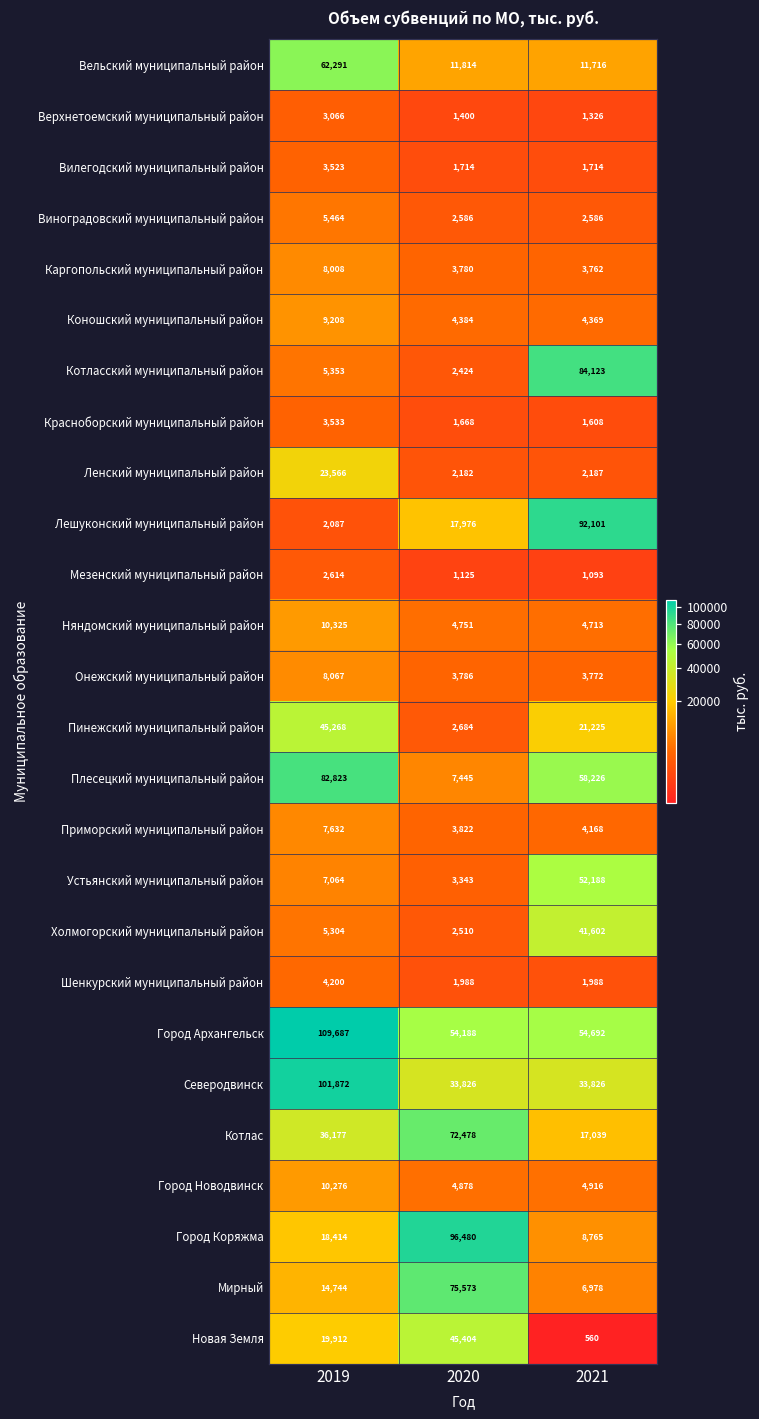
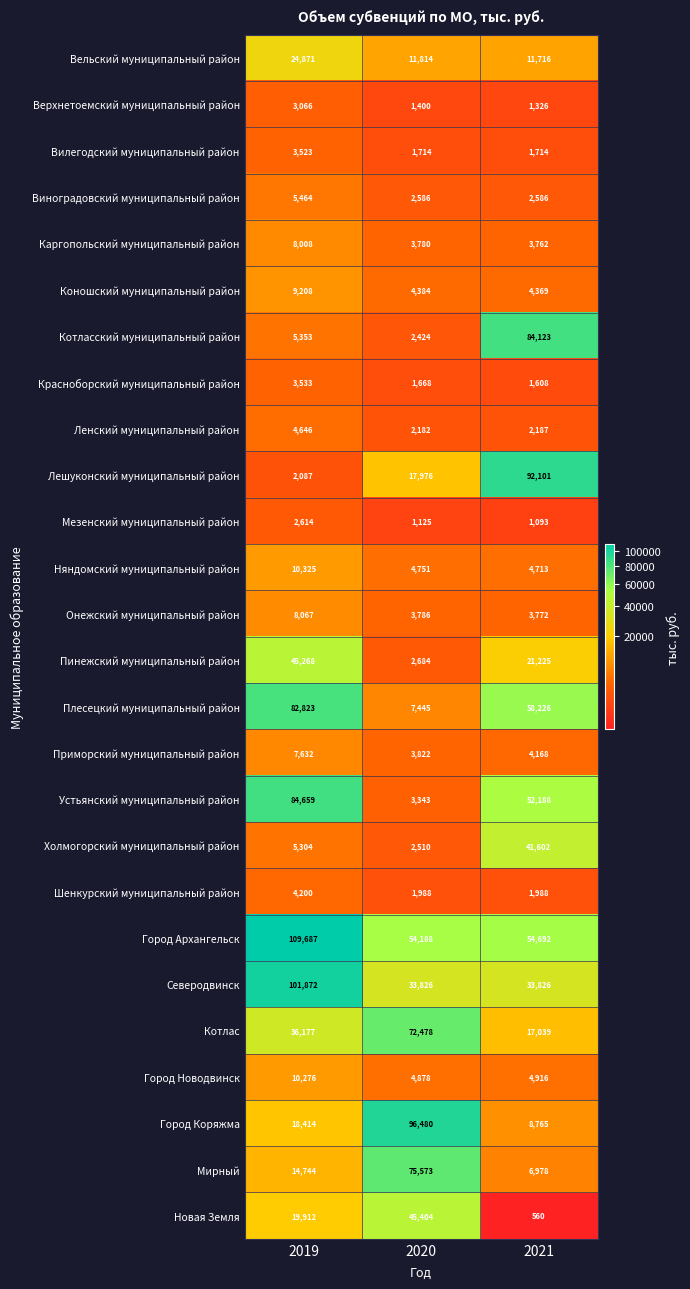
Вельский муниципальный район, 2019: 62,291 -> 24,871
Ленский муниципальный район, 2019: 23,566 -> 4,646
Устьянский муниципальный район, 2019: 7,064 -> 84,659
